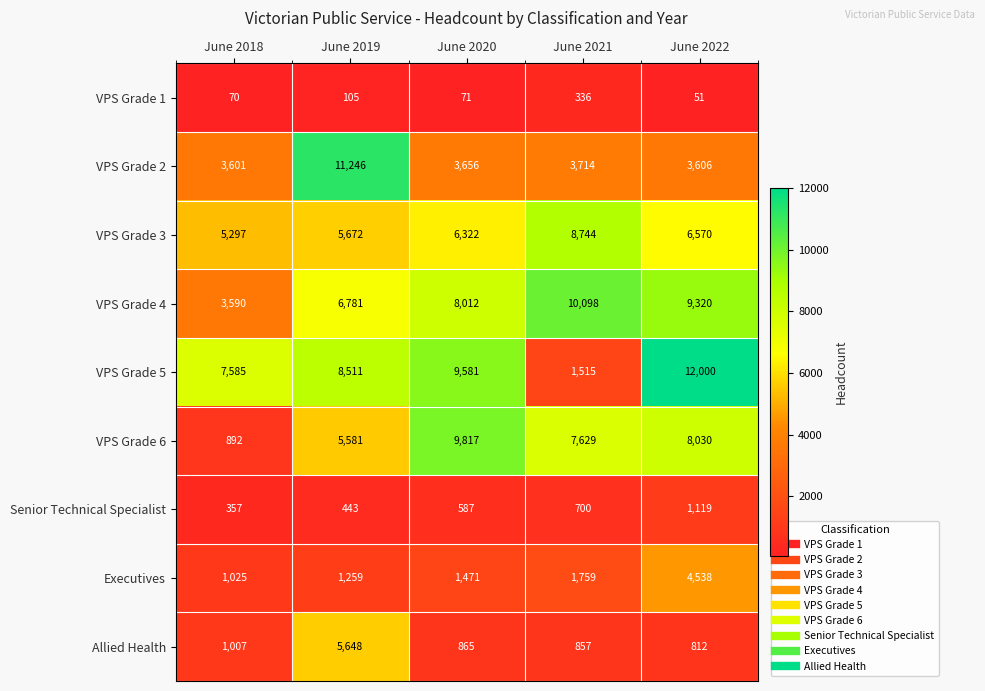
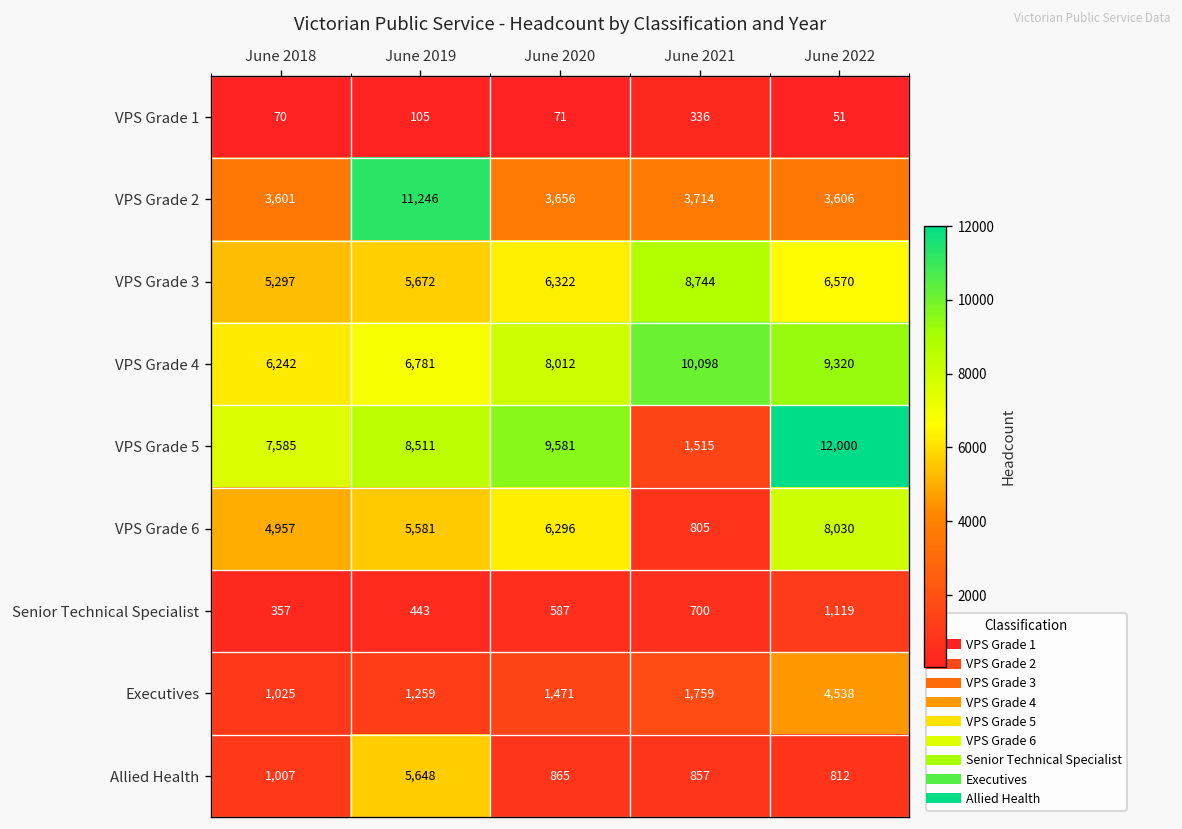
VPS Grade 4, June 2018: 3,590 -> 6,242
VPS Grade 6, June 2018: 892 -> 4,957
VPS Grade 6, June 2020: 9,817 -> 6,296
VPS Grade 6, June 2021: 7,629 -> 805
